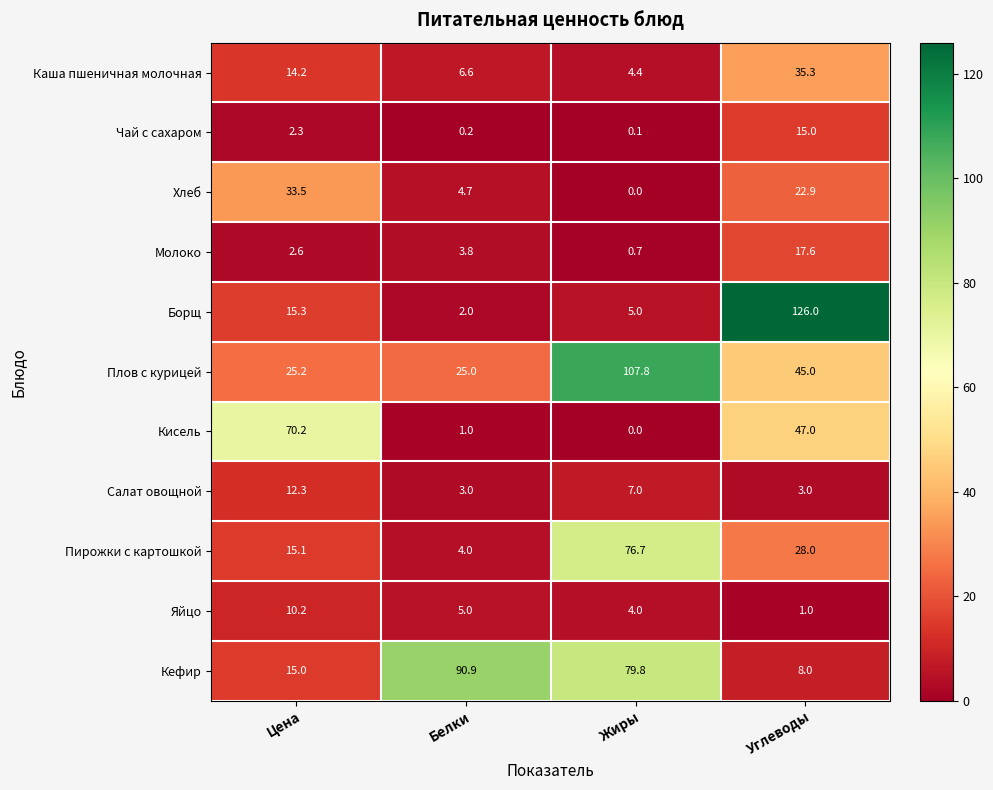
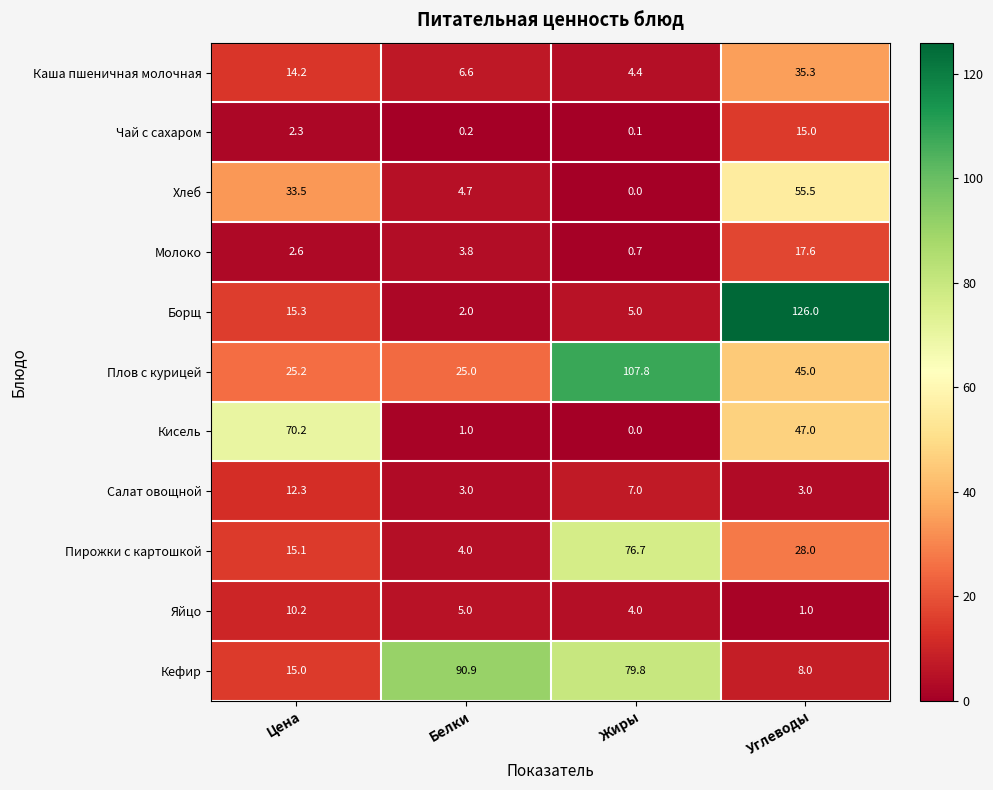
Хлеб, Углеводы: 22.9 -> 55.5
